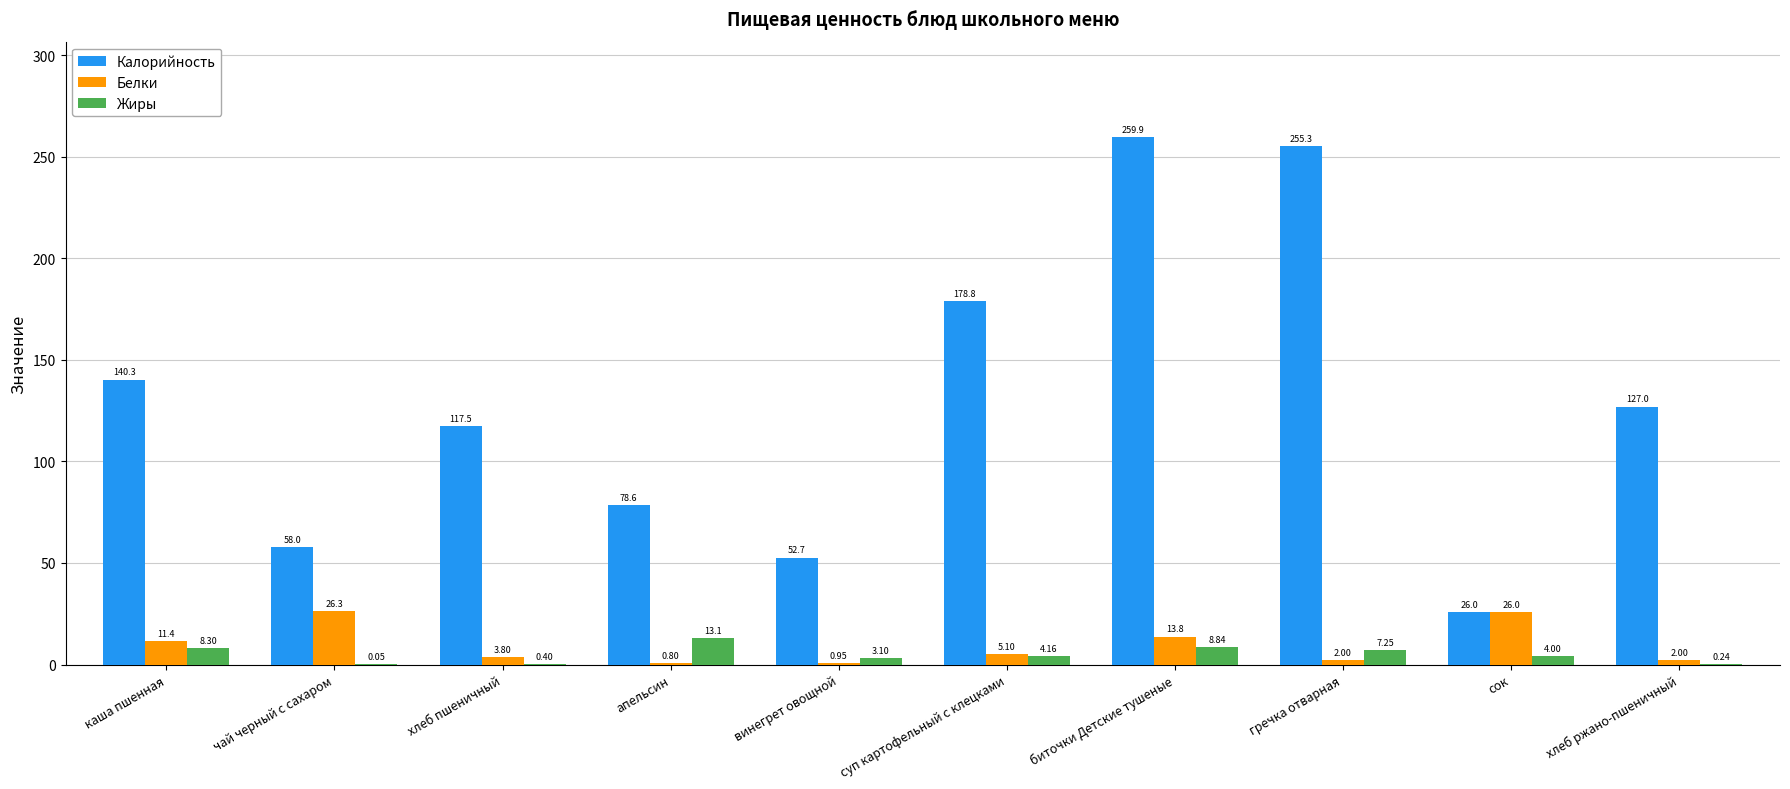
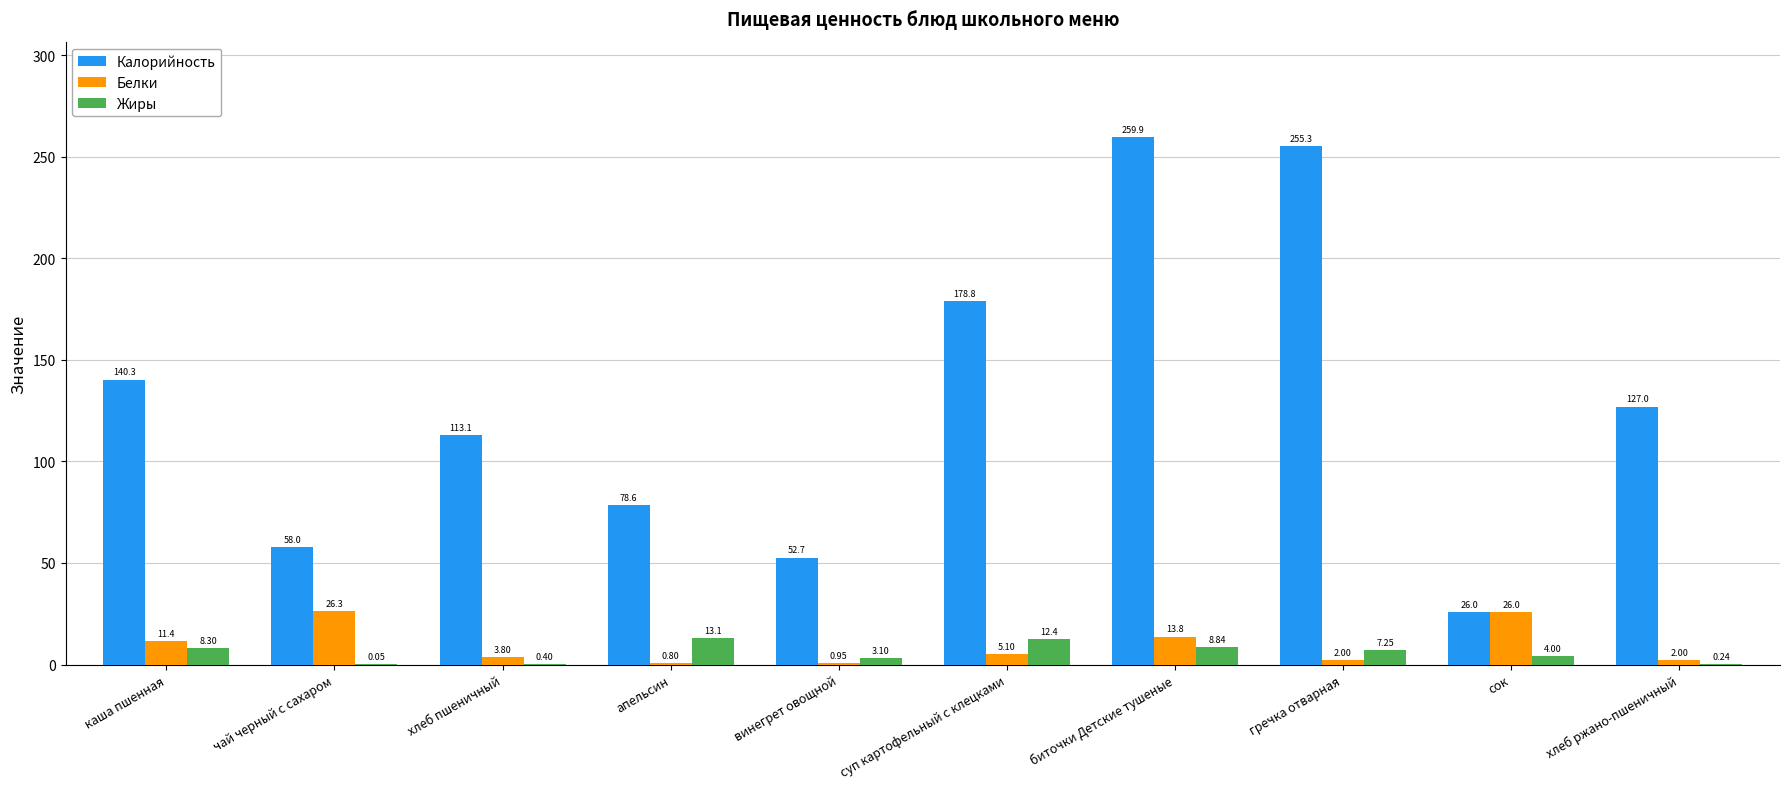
Калорийность, хлеб пшеничный: 117.5 -> 113.1
Жиры, суп картофельный с клецками: 4.16 -> 12.4
